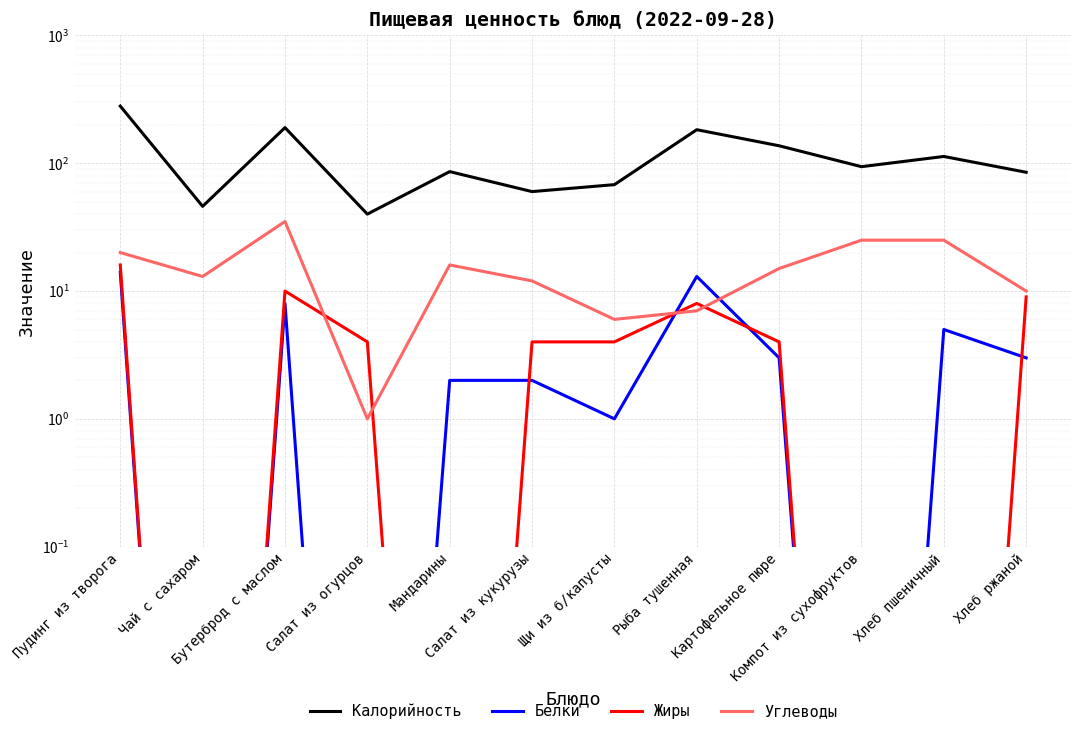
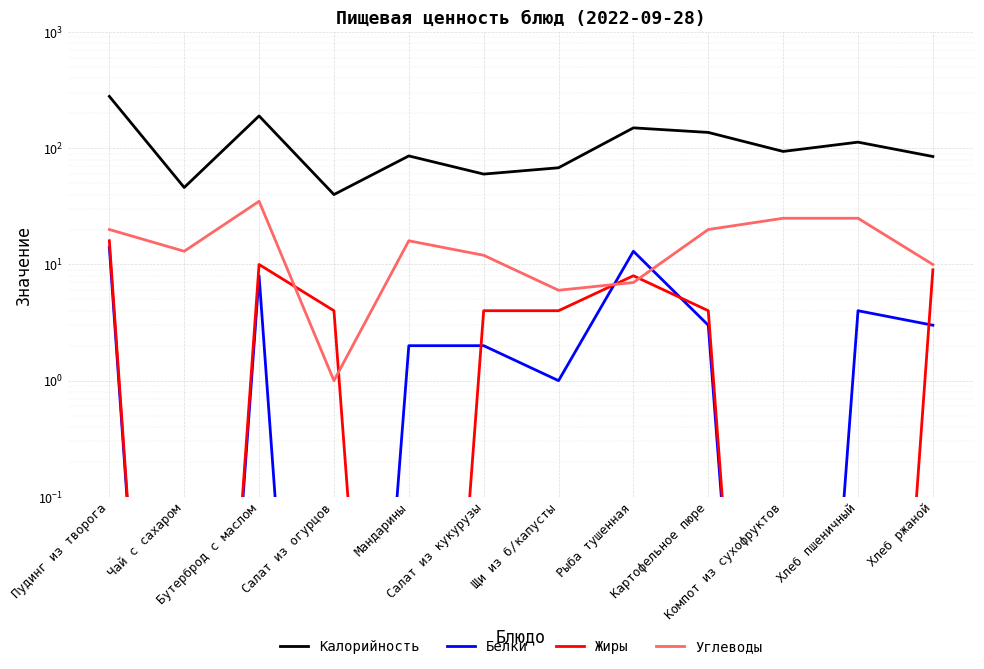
Калорийность, Рыба тушенная: 180 -> 150
Углеводы, Картофельное пюре: 15 -> 20
Белки, Хлеб пшеничный: 5.0 -> 4.0
